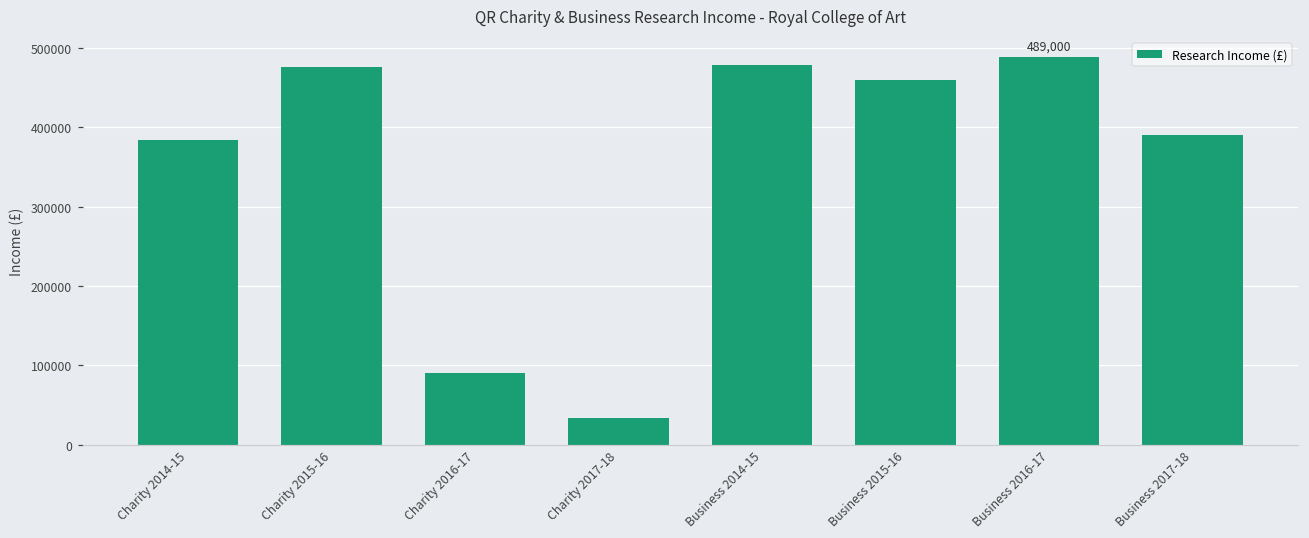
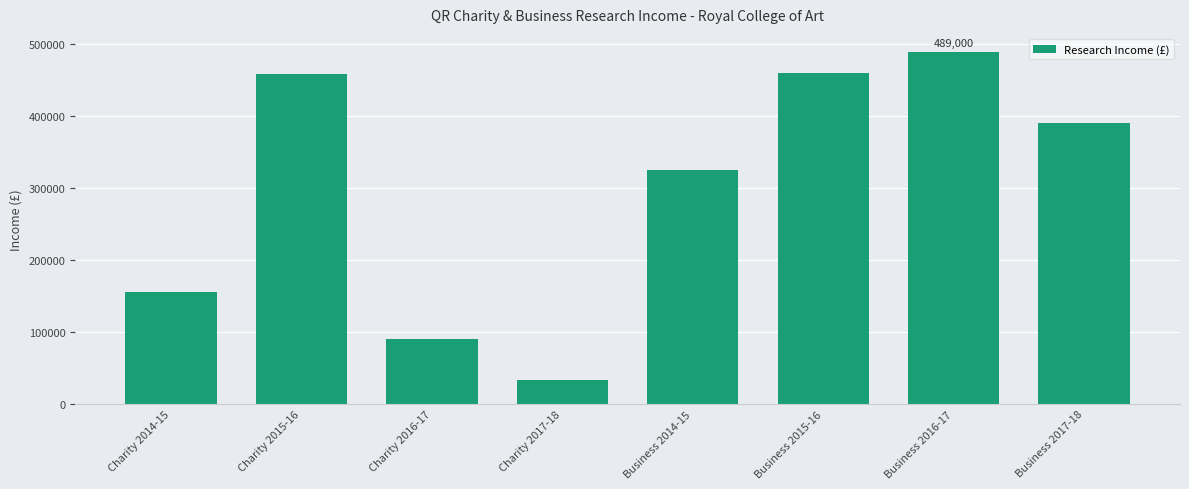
Charity 2014-15: 380000 -> 150000
Charity 2015-16: 480000 -> 460000
Business 2014-15: 480000 -> 320000
